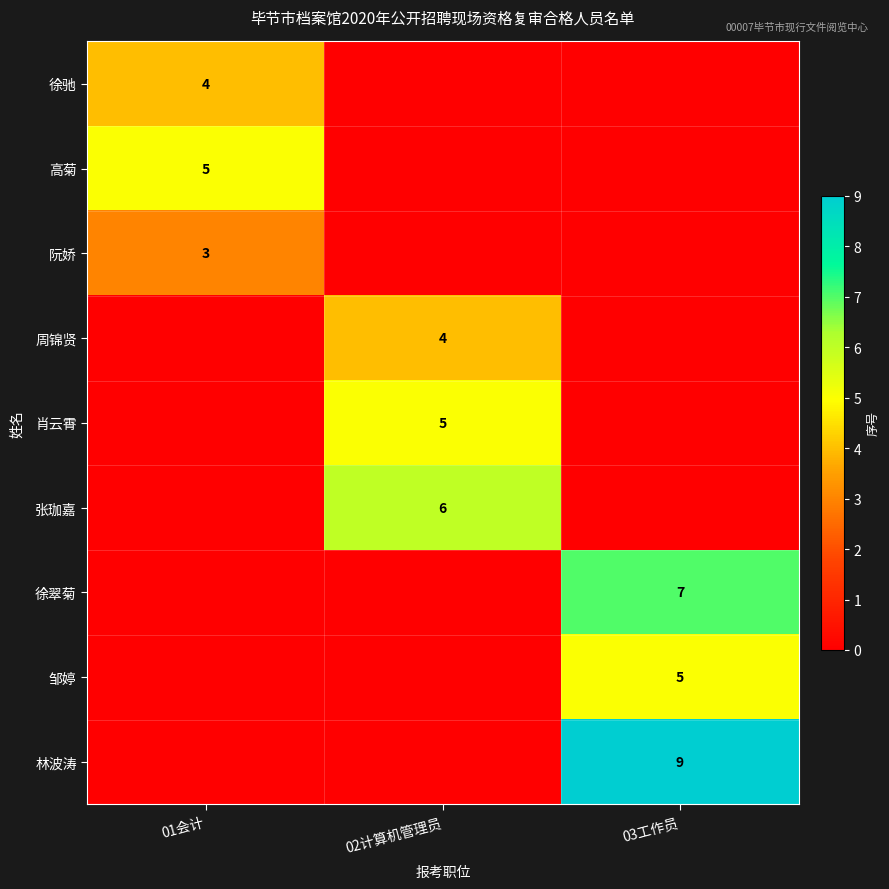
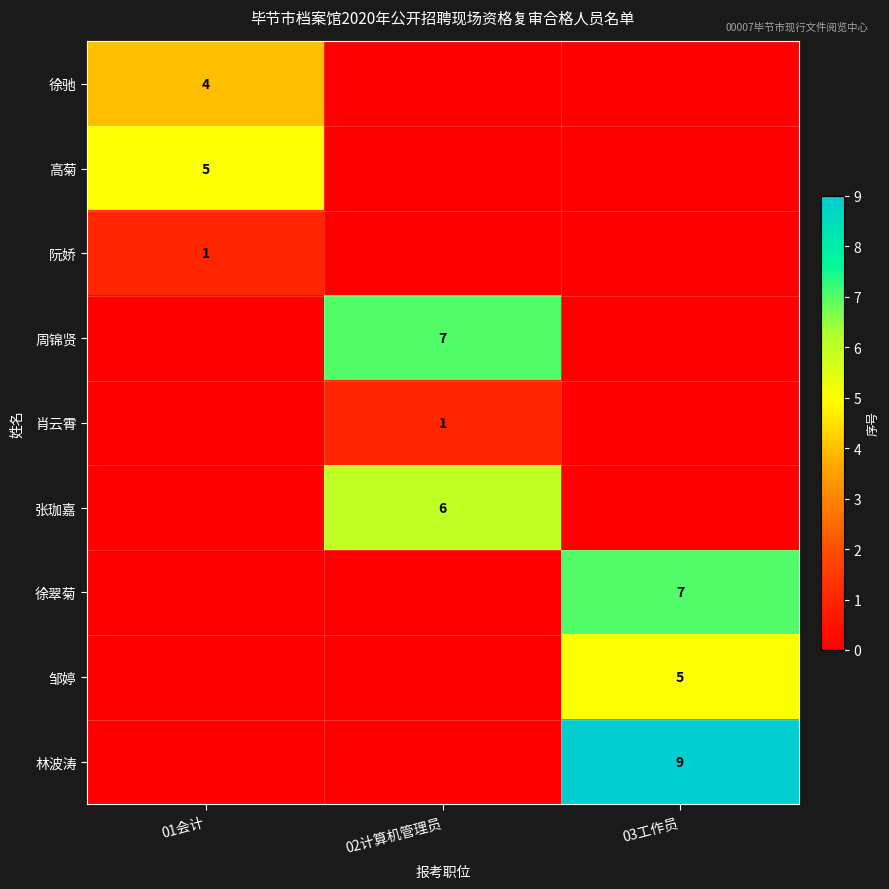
阮娇, 01会计: 3 -> 1
周锦贤, 02计算机管理员: 4 -> 7
肖云霄, 02计算机管理员: 5 -> 1
